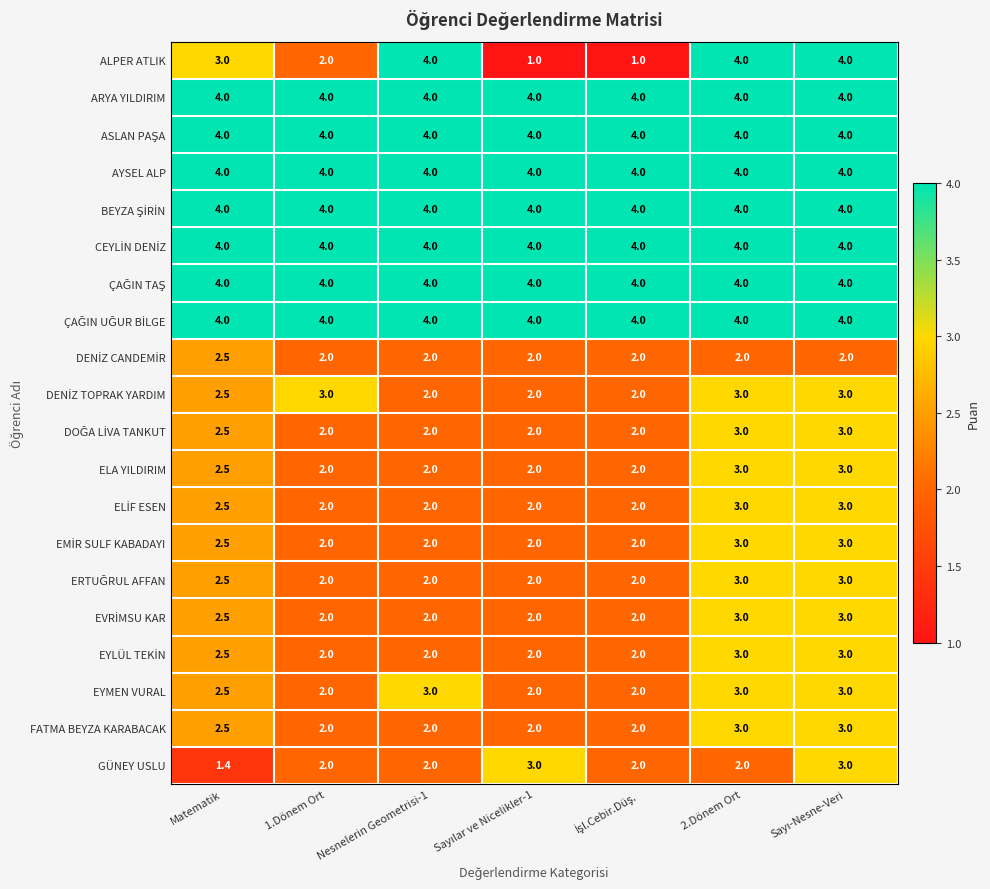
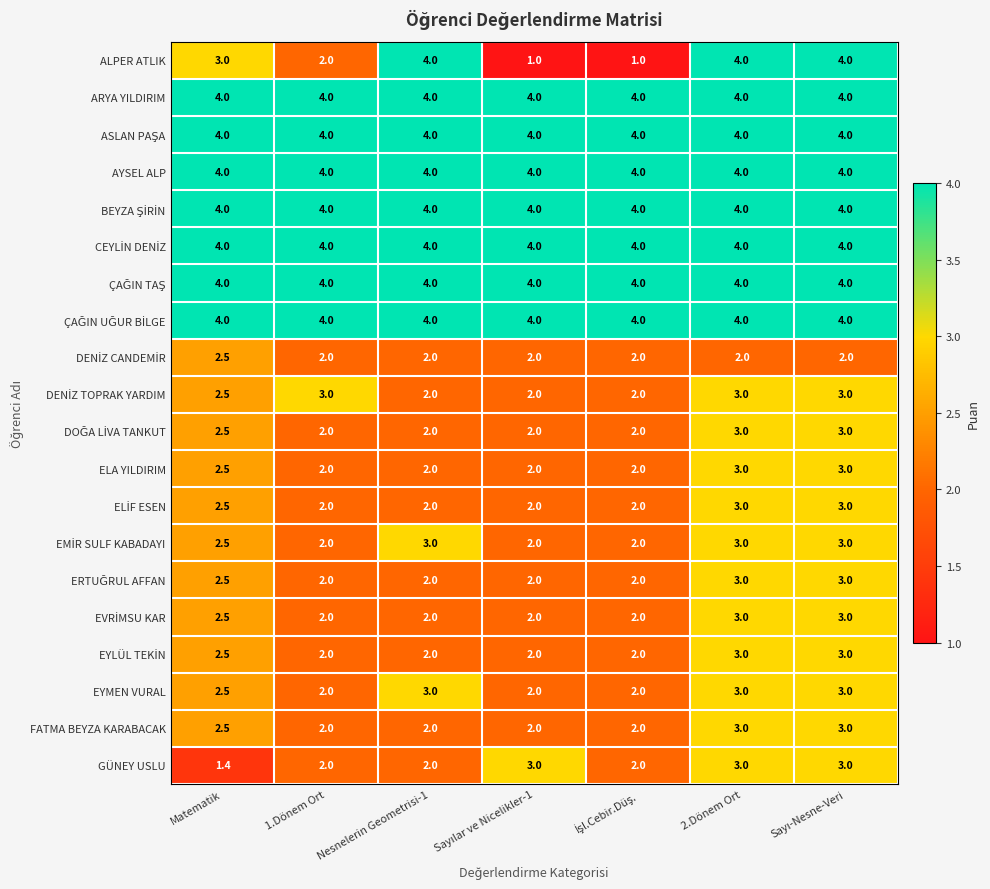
EMİR SULF KABADAYI, Nesnelerin Geometrisi-1: 2.0 -> 3.0
GÜNEY USLU, 2.Dönem Ort: 2.0 -> 3.0
